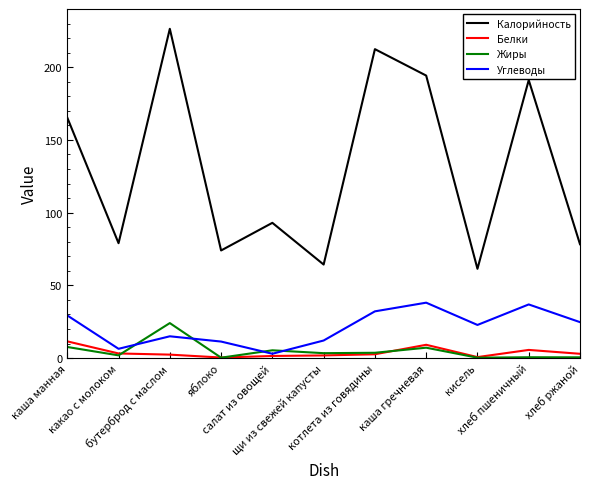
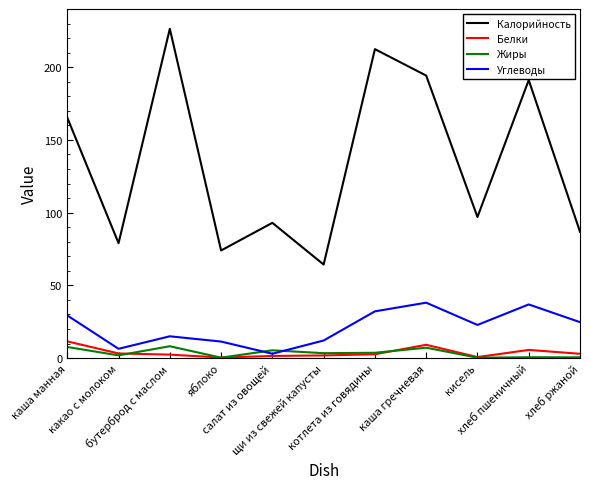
Жиры, бутерброд с маслом: 24 -> 8
Калорийность, кисель: 61 -> 97
Калорийность, хлеб ржаной: 78 -> 87
